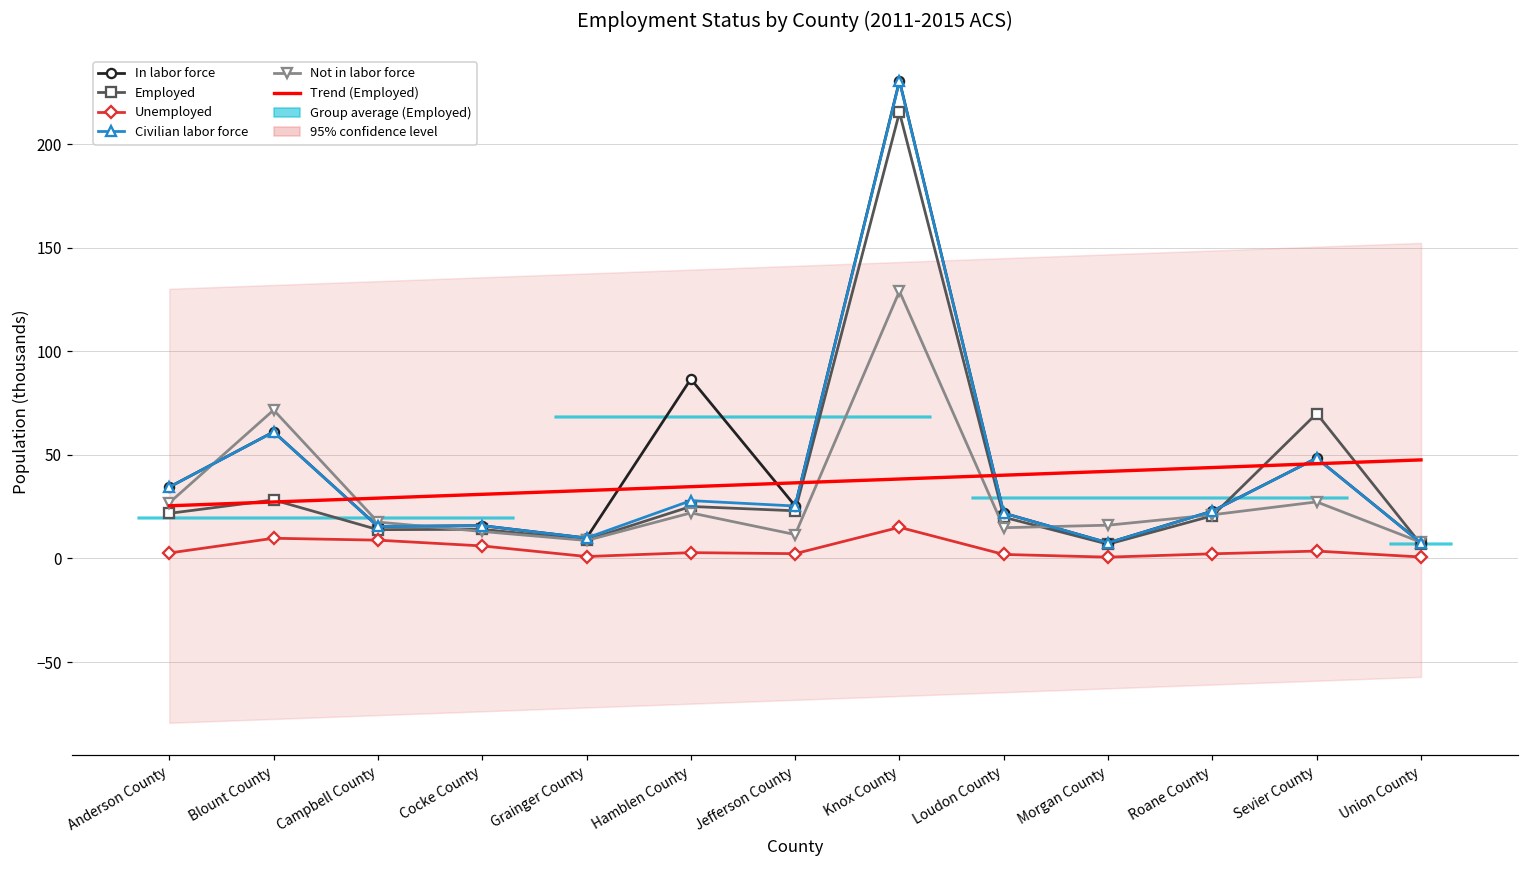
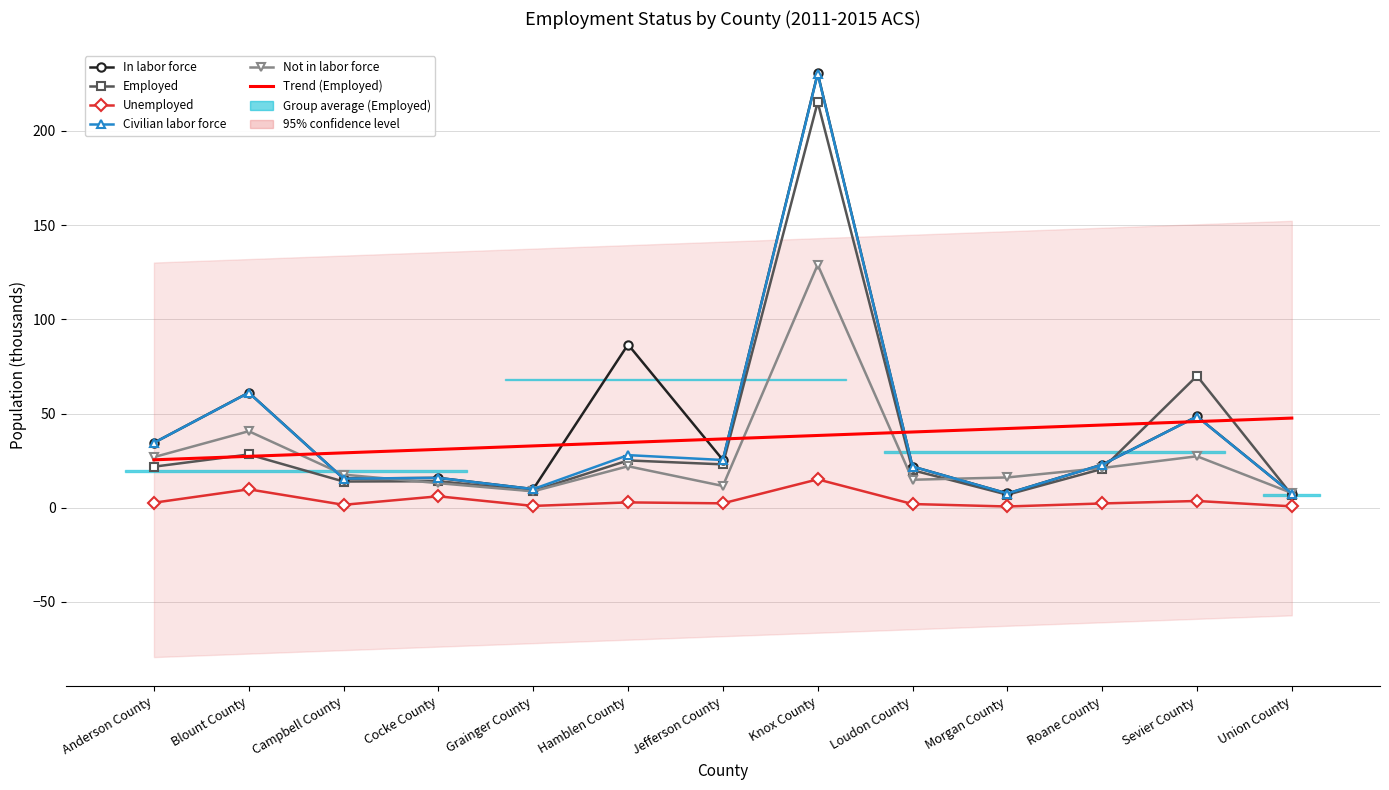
Not in labor force, Blount County: 72 -> 41
Unemployed, Campbell County: 9 -> 2
